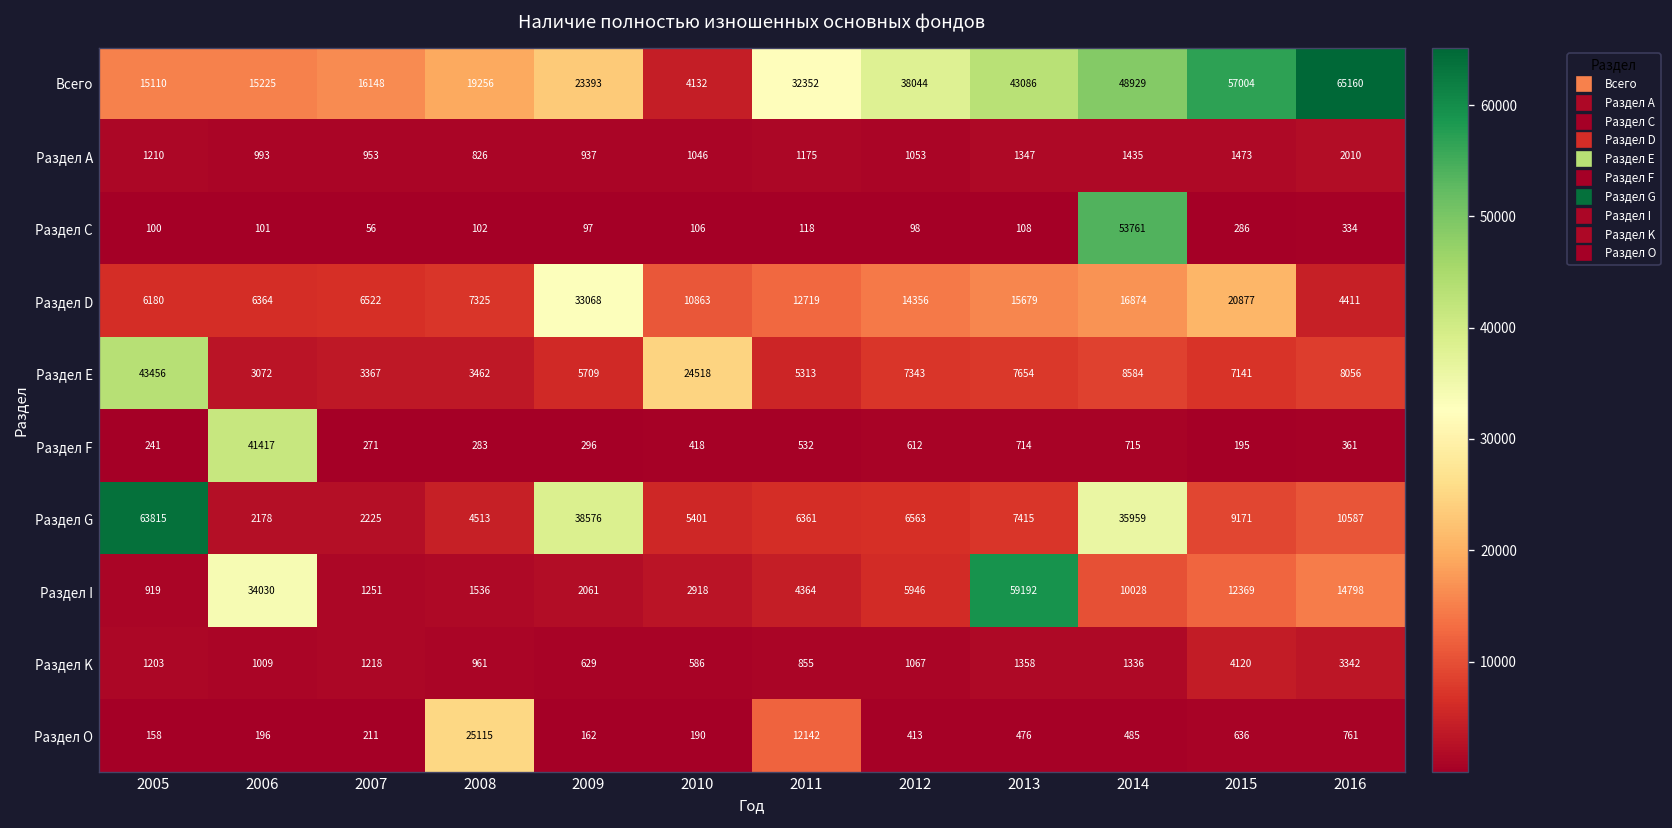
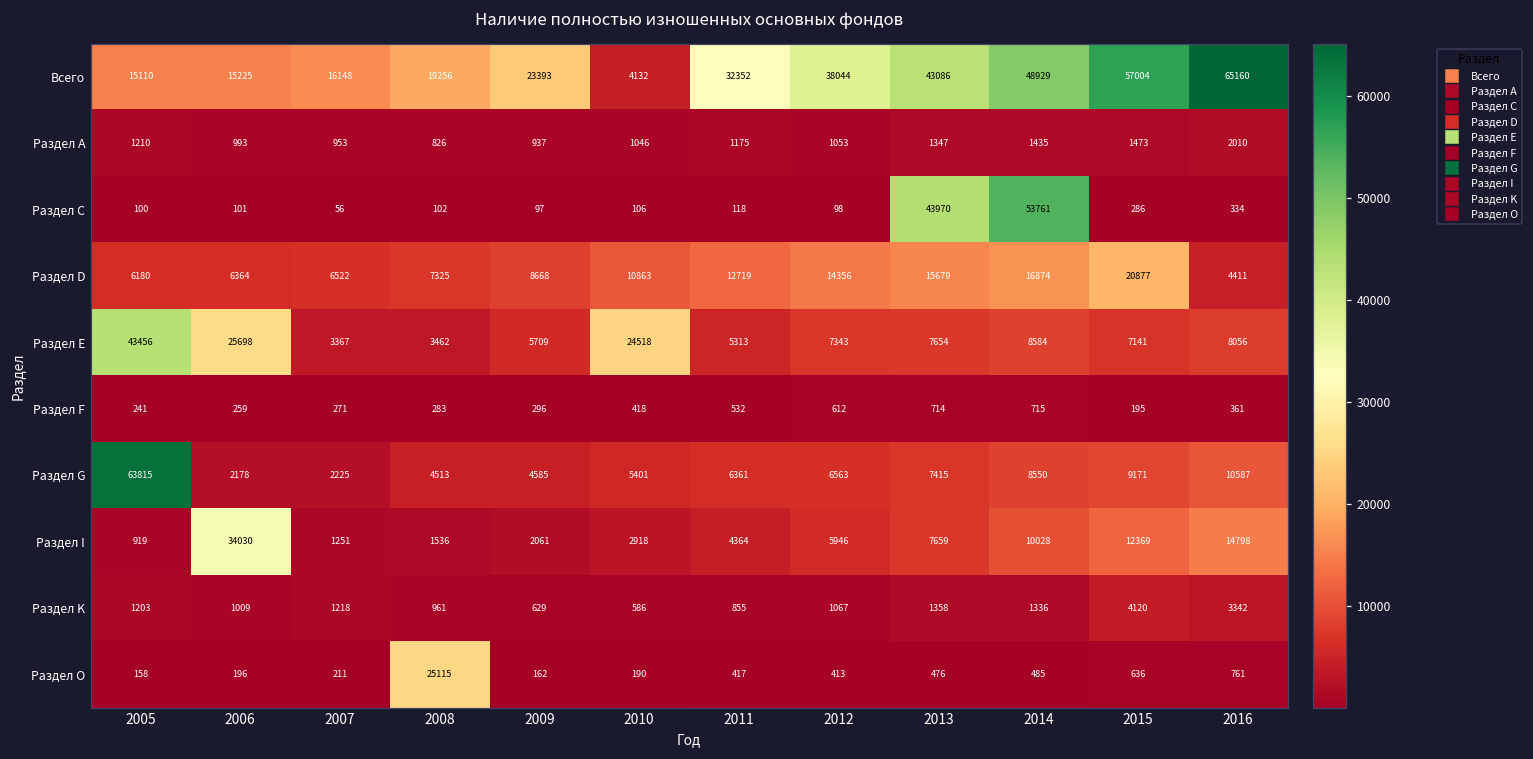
Раздел С, 2013: 108 -> 43970
Раздел D, 2009: 33068 -> 8668
Раздел Е, 2006: 3072 -> 25698
Раздел F, 2006: 41417 -> 259
Раздел G, 2009: 38576 -> 4585
Раздел G, 2014: 35959 -> 8550
Раздел I, 2013: 59192 -> 7659
Раздел O, 2011: 12142 -> 417
